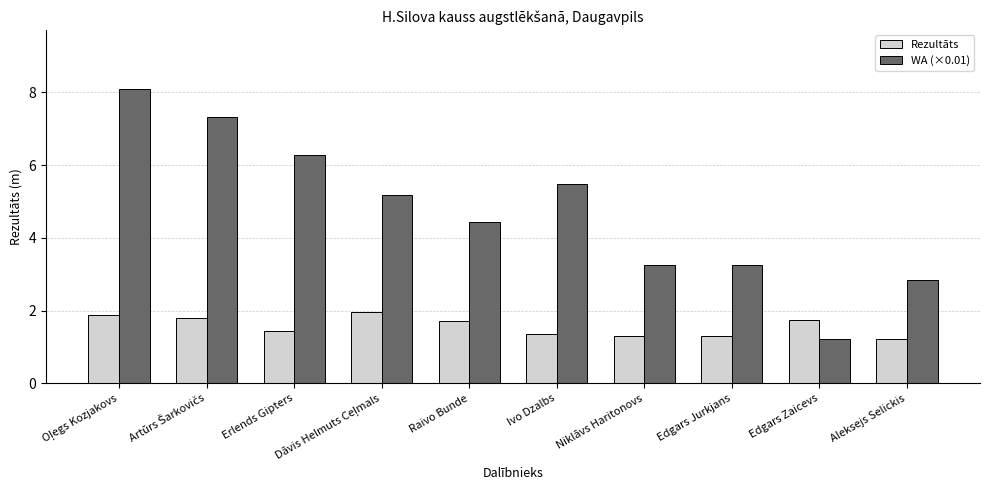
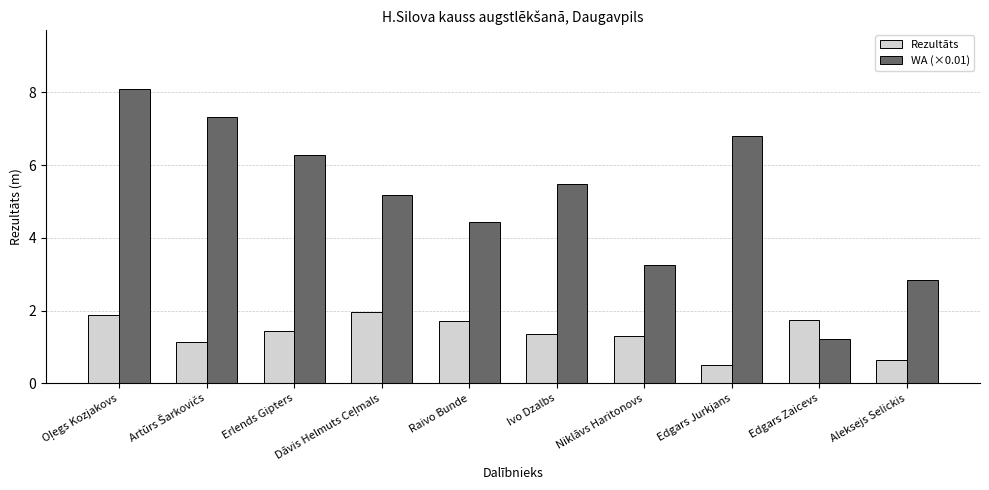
Rezultāts, Artūrs Šarkovičs: 1.8 -> 1.1
Rezultāts, Edgars Jurkjans: 1.3 -> 0.5
WA (×0.01), Edgars Jurkjans: 3.3 -> 6.8
Rezultāts, Aleksejs Selickis: 1.2 -> 0.6
